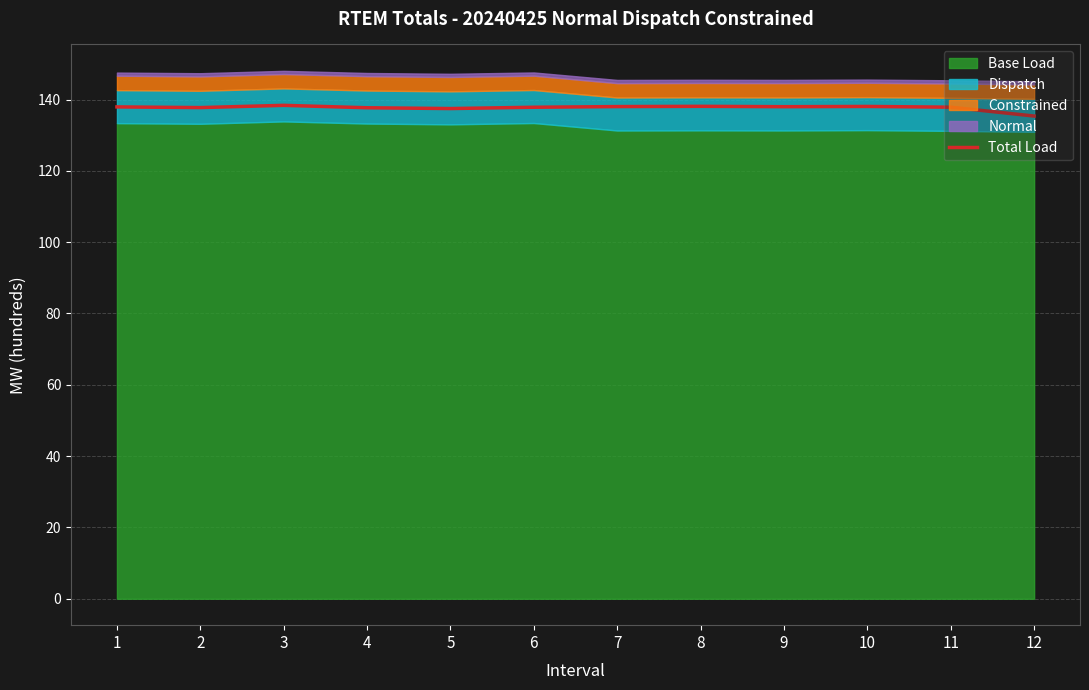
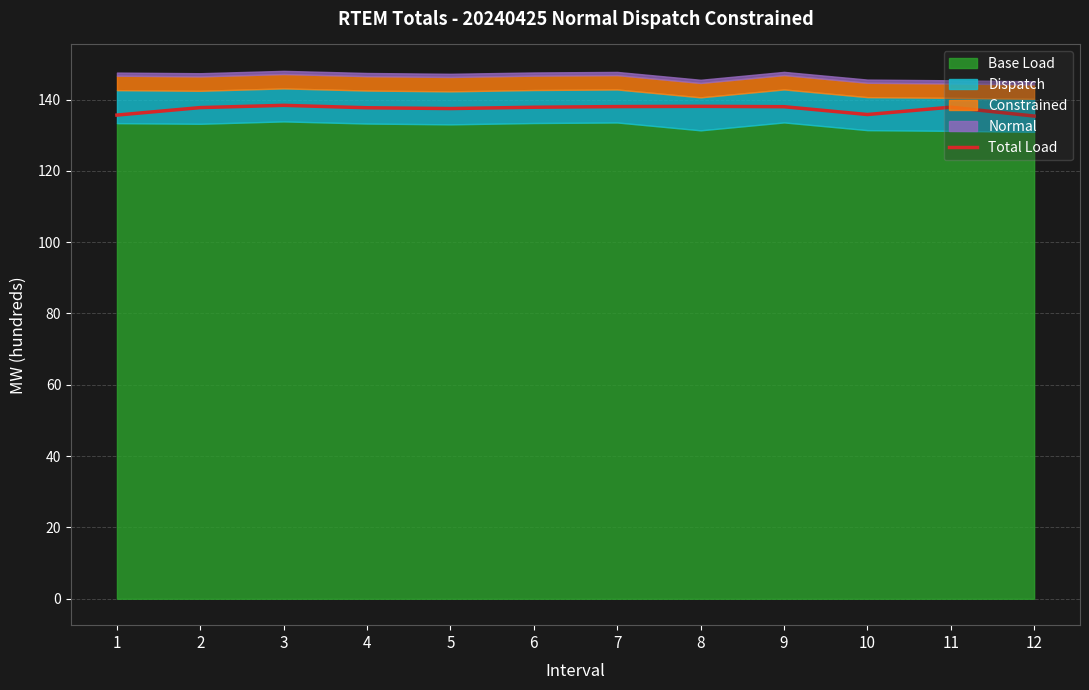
Total Load, 1: 138 -> 136
Base Load, 7: 131 -> 134
Base Load, 9: 131 -> 134
Total Load, 10: 138 -> 136
